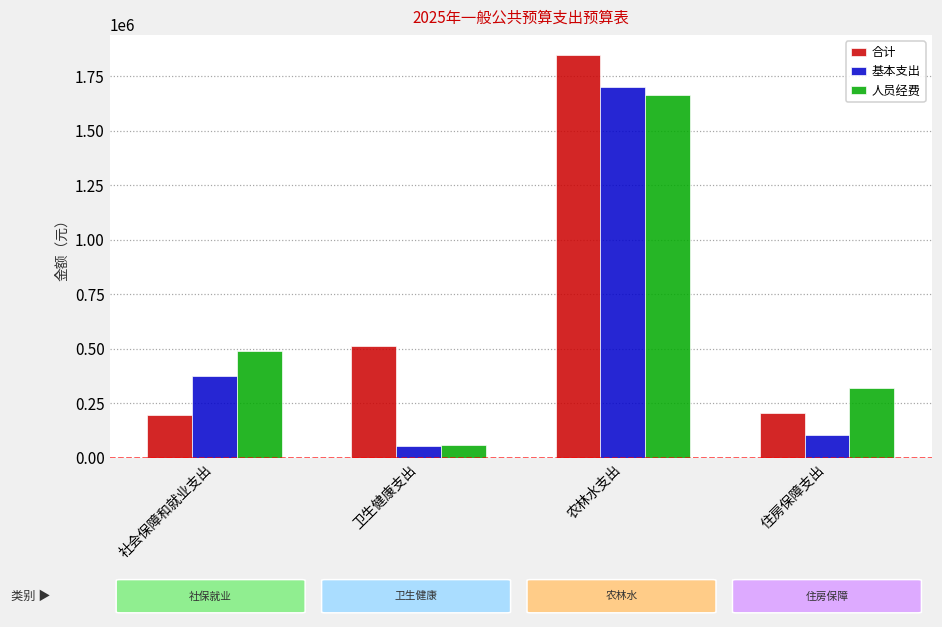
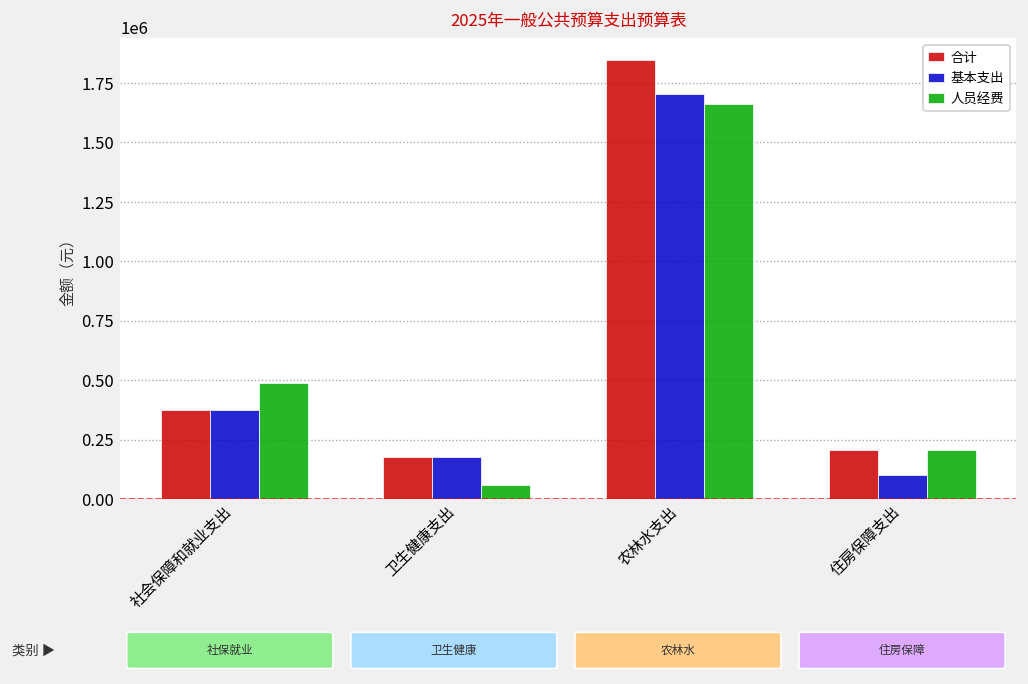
合计, 社会保障和就业支出: 200000 -> 370000
合计, 卫生健康支出: 510000 -> 180000
基本支出, 卫生健康支出: 50000 -> 180000
人员经费, 住房保障支出: 320000 -> 200000
